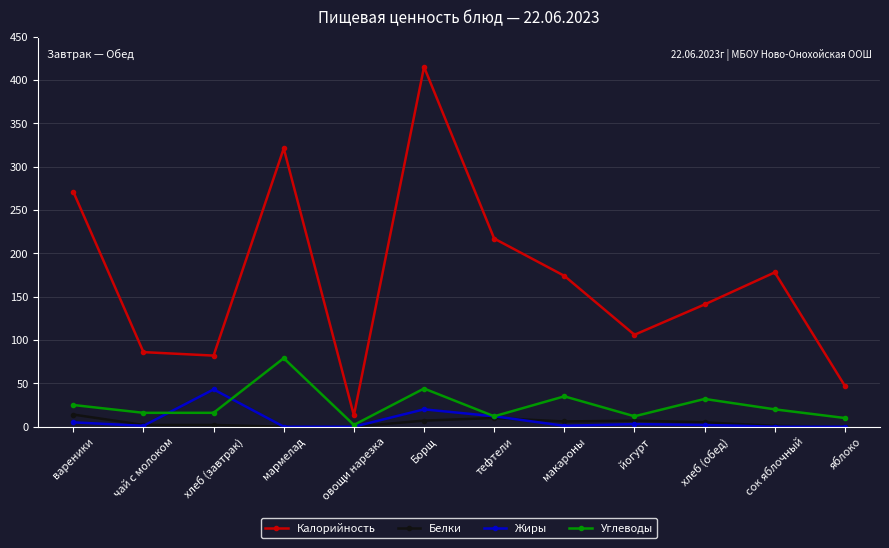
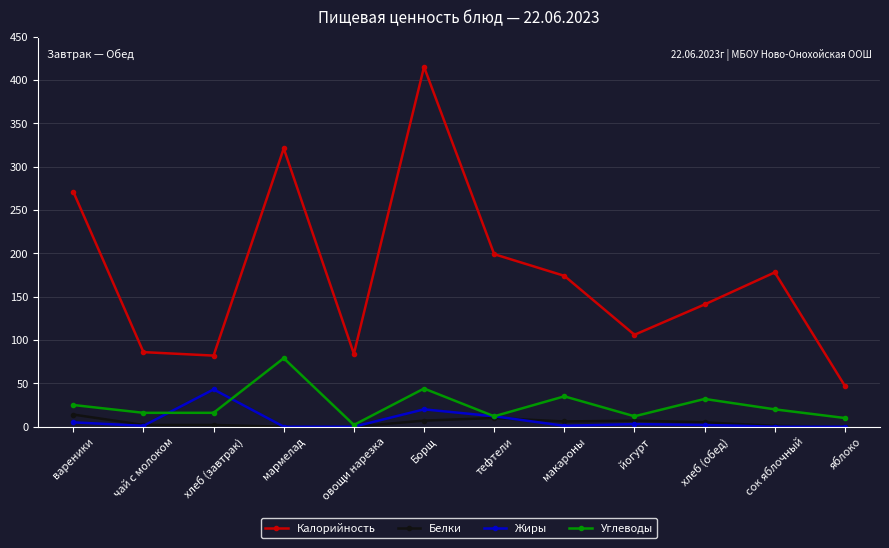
Калорийность, овощи нарезка: 10 -> 80
Калорийность, тефтели: 220 -> 200
